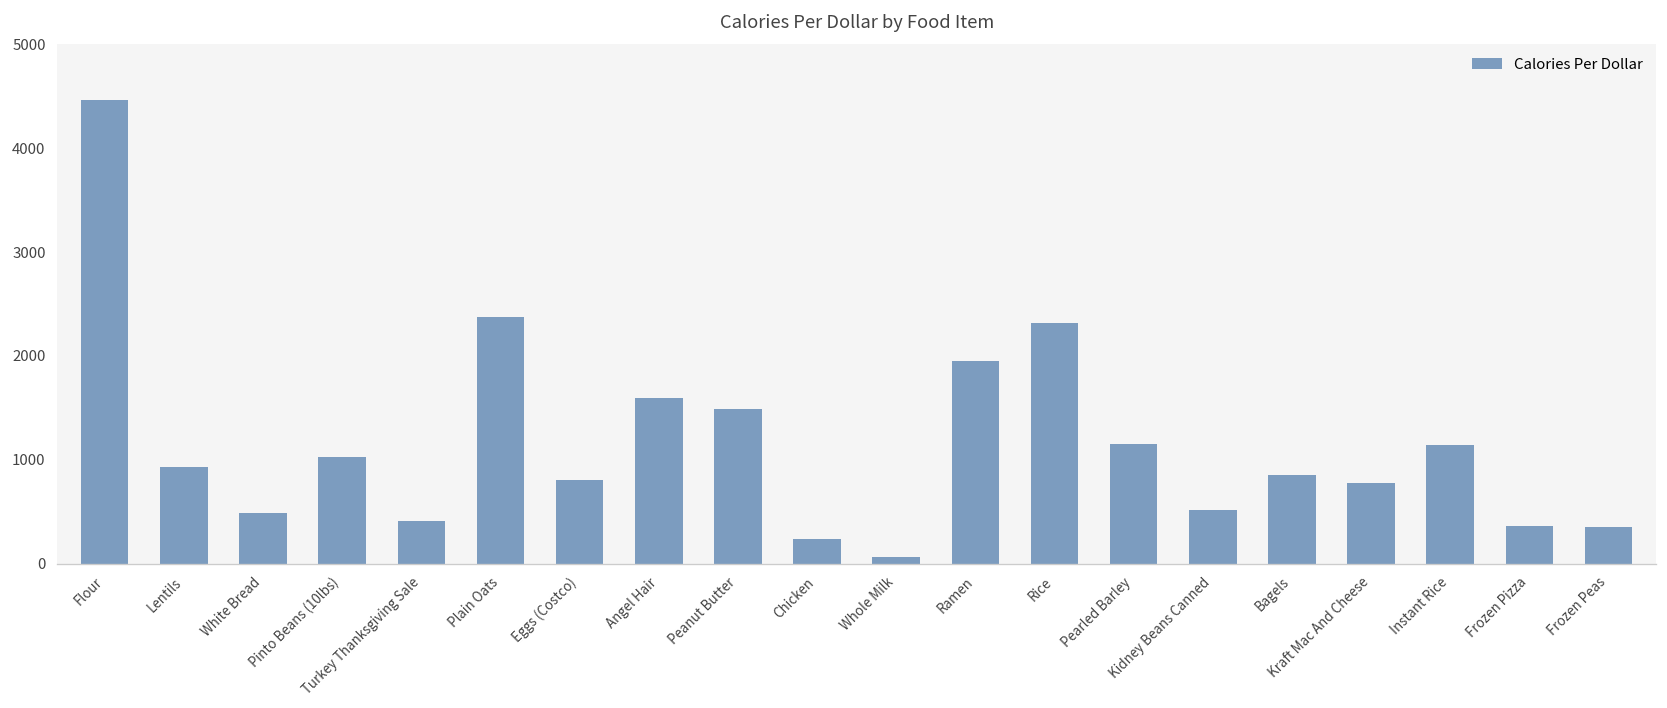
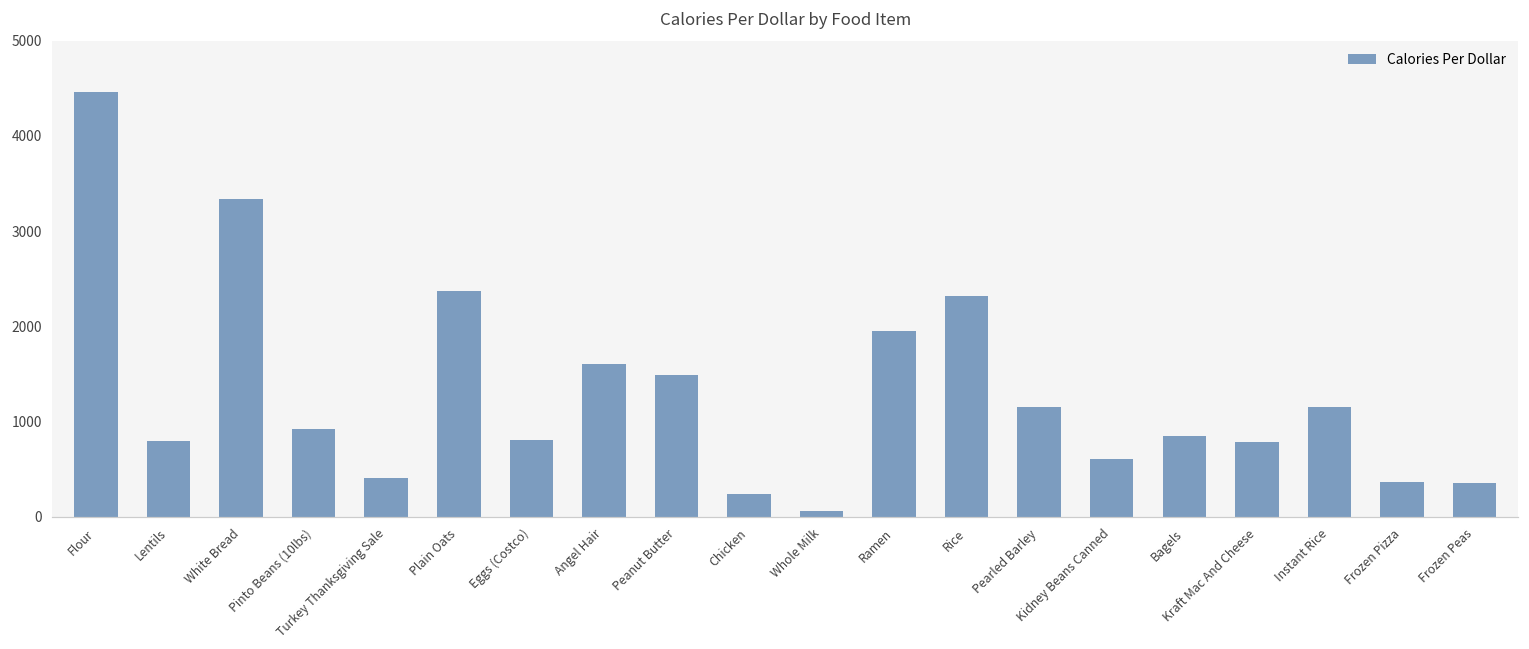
Lentils: 900 -> 800
White Bread: 500 -> 3300
Pinto Beans (10lbs): 1000 -> 900
Kidney Beans Canned: 500 -> 600
